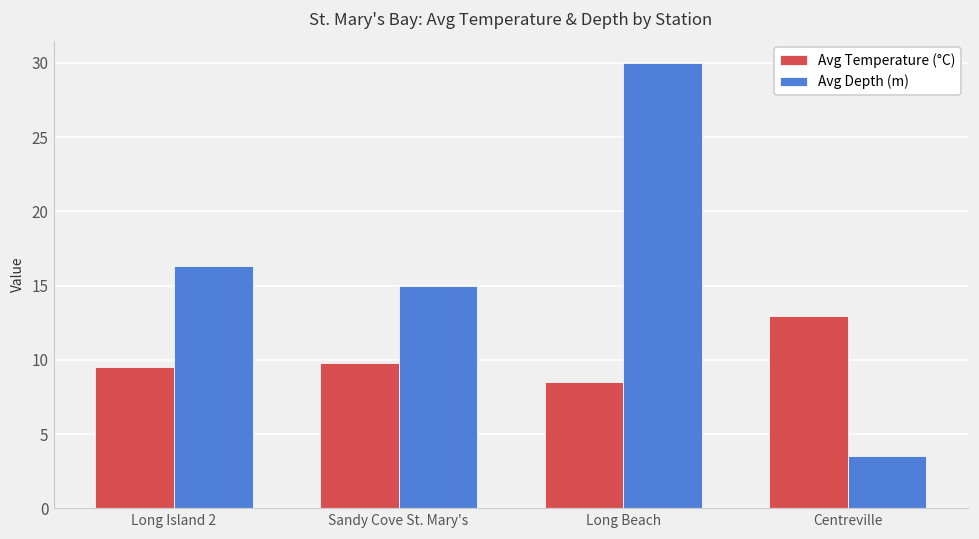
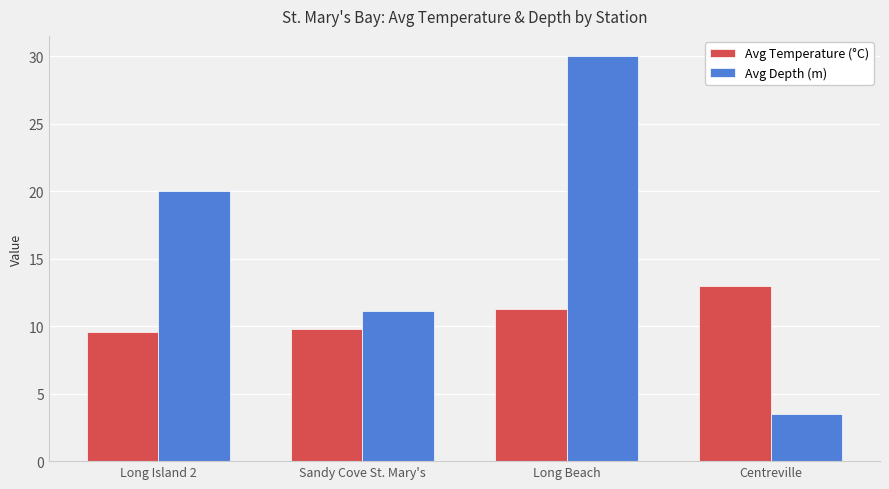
Avg Depth (m), Long Island 2: 16.3 -> 20.0
Avg Depth (m), Sandy Cove St. Mary's: 15.0 -> 11.1
Avg Temperature (°C), Long Beach: 8.5 -> 11.3
